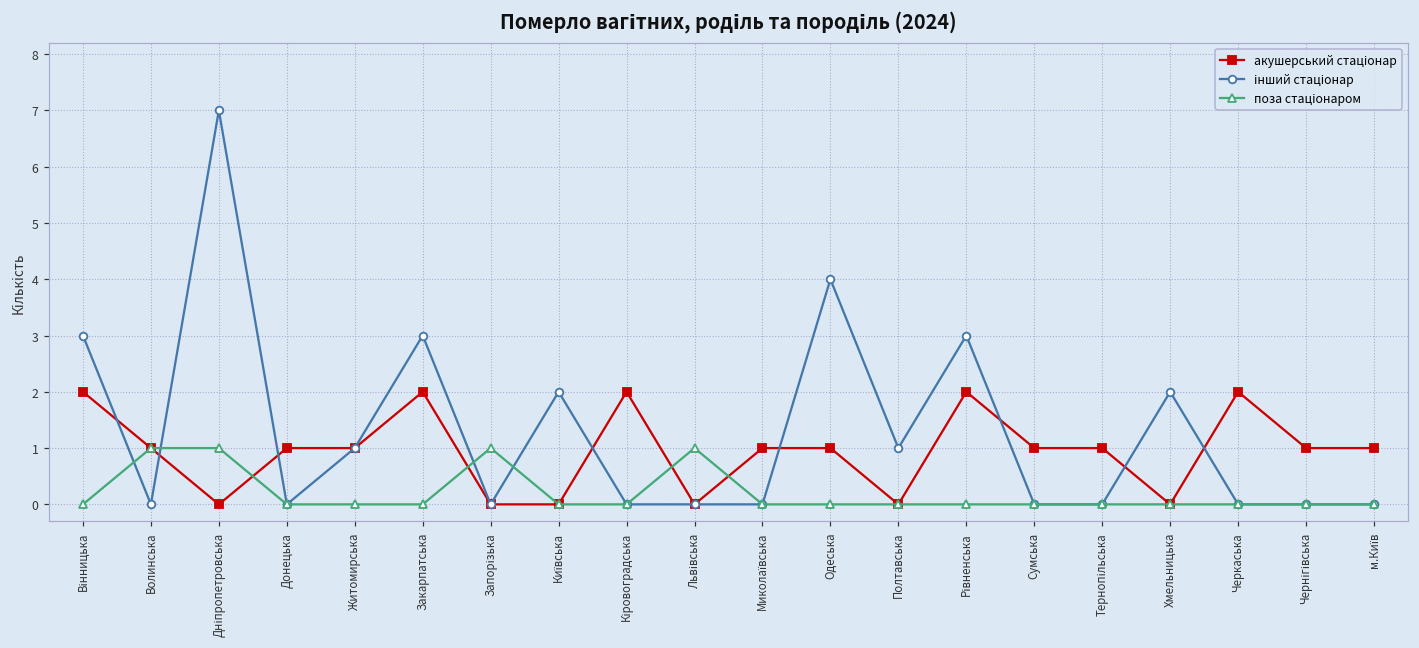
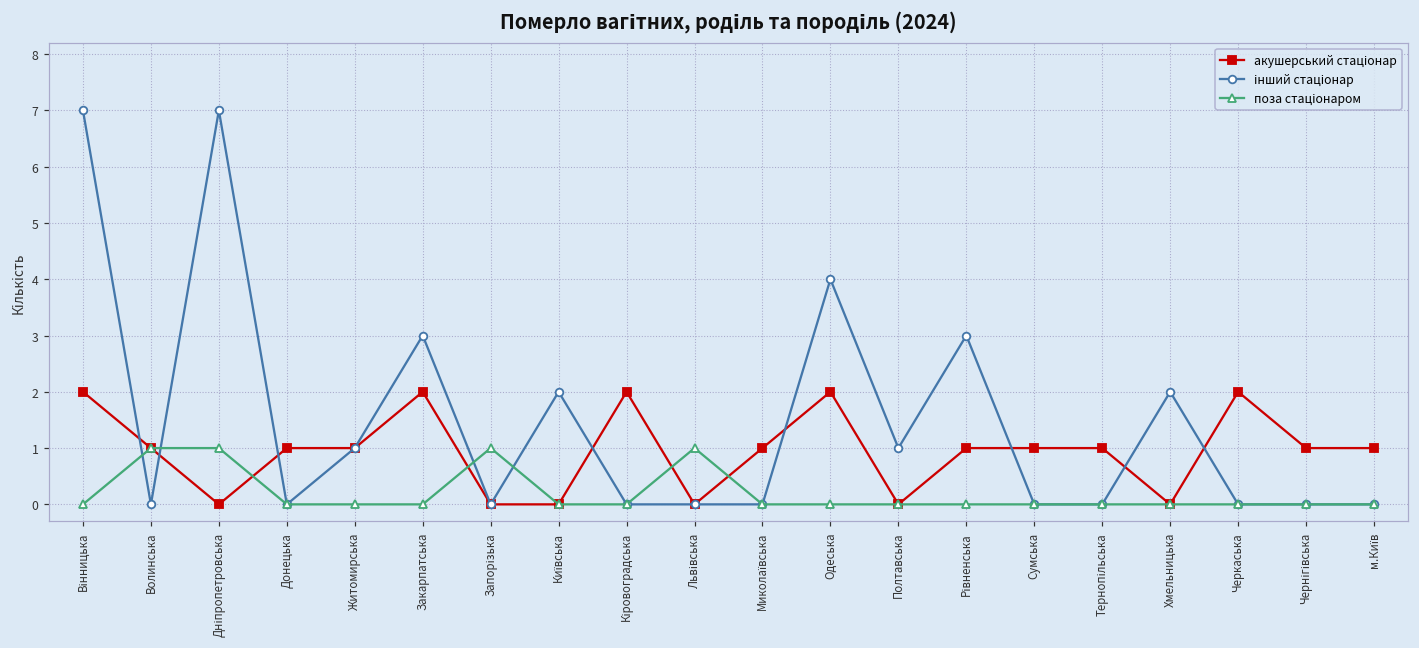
інший стаціонар, Вінницька: 3 -> 7
акушерський стаціонар, Одеська: 1 -> 2
акушерський стаціонар, Рівненська: 2 -> 1
